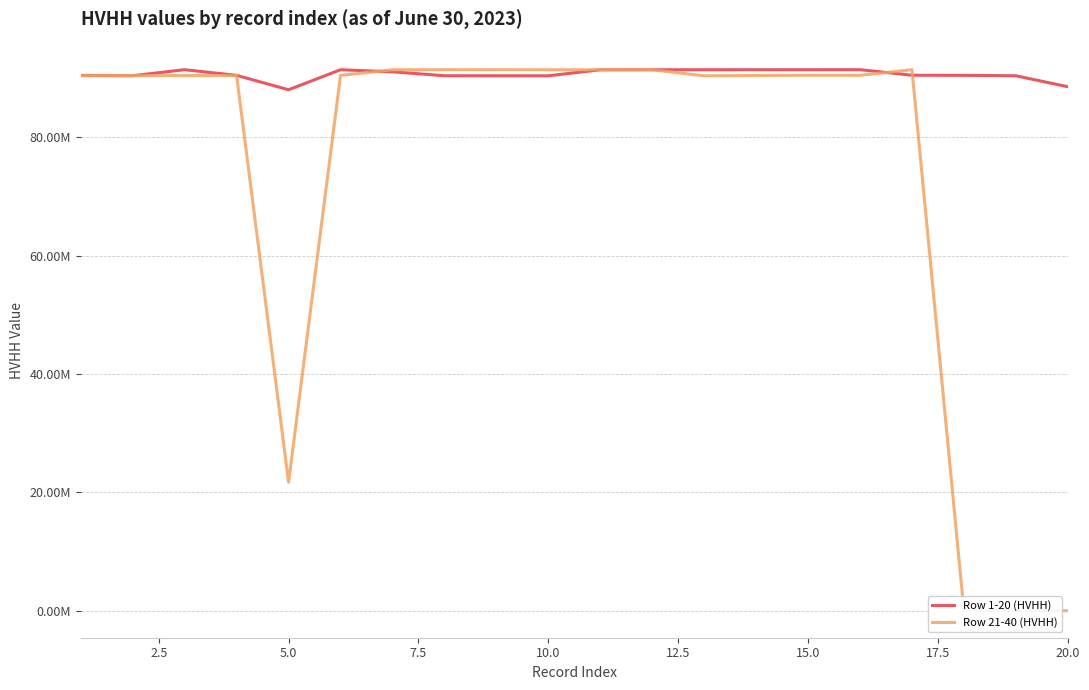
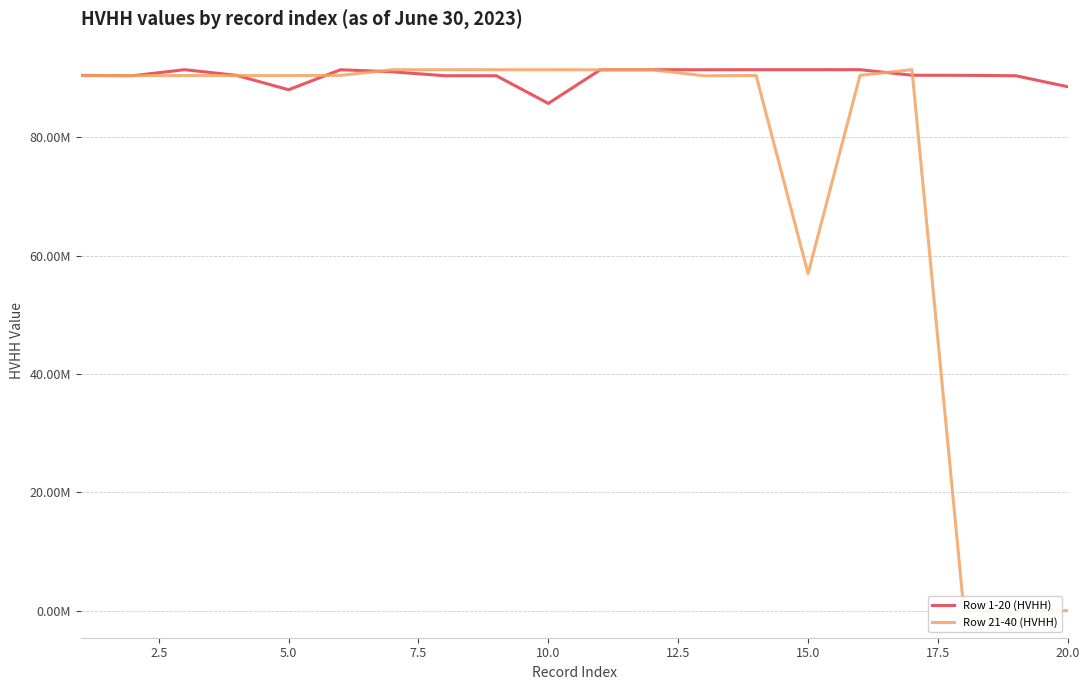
Row 21-40 (HVHH), 5.0: 22000000 -> 90000000
Row 1-20 (HVHH), 10.0: 90000000 -> 86000000
Row 21-40 (HVHH), 15.0: 90000000 -> 57000000
